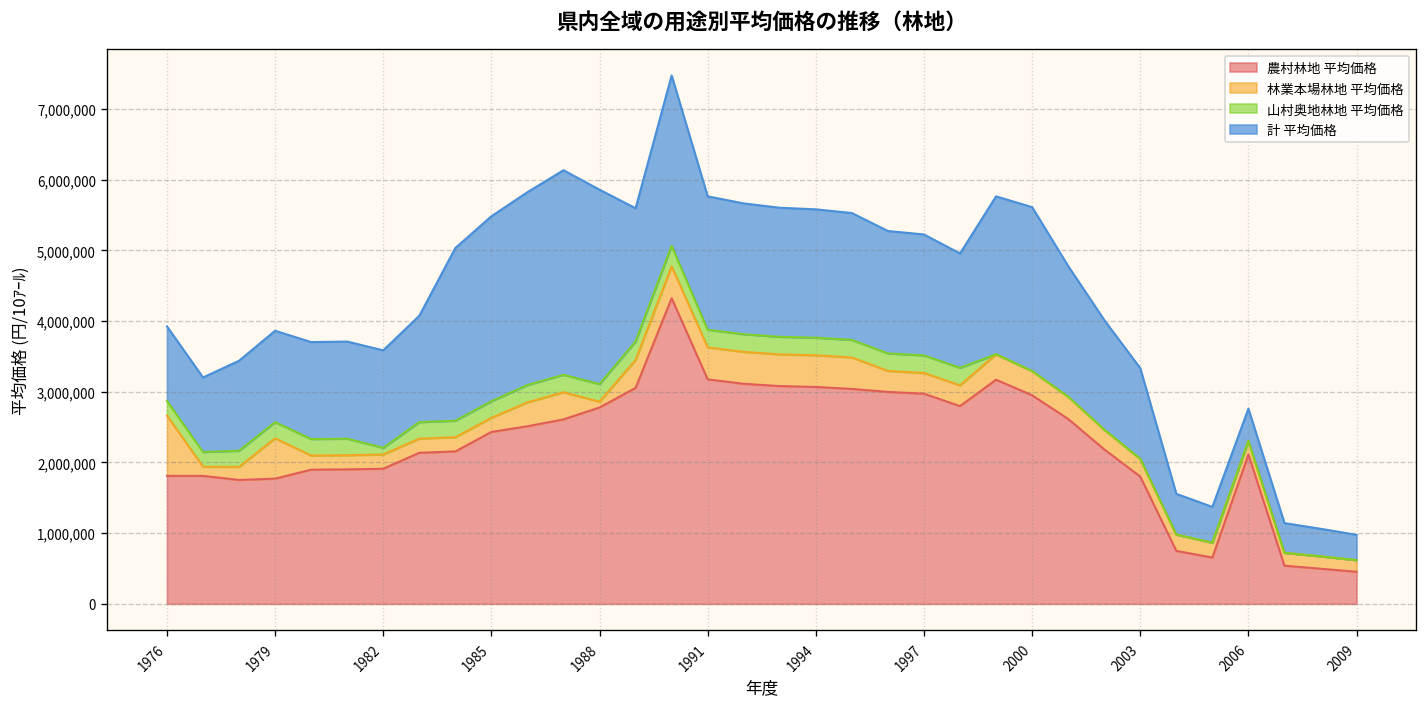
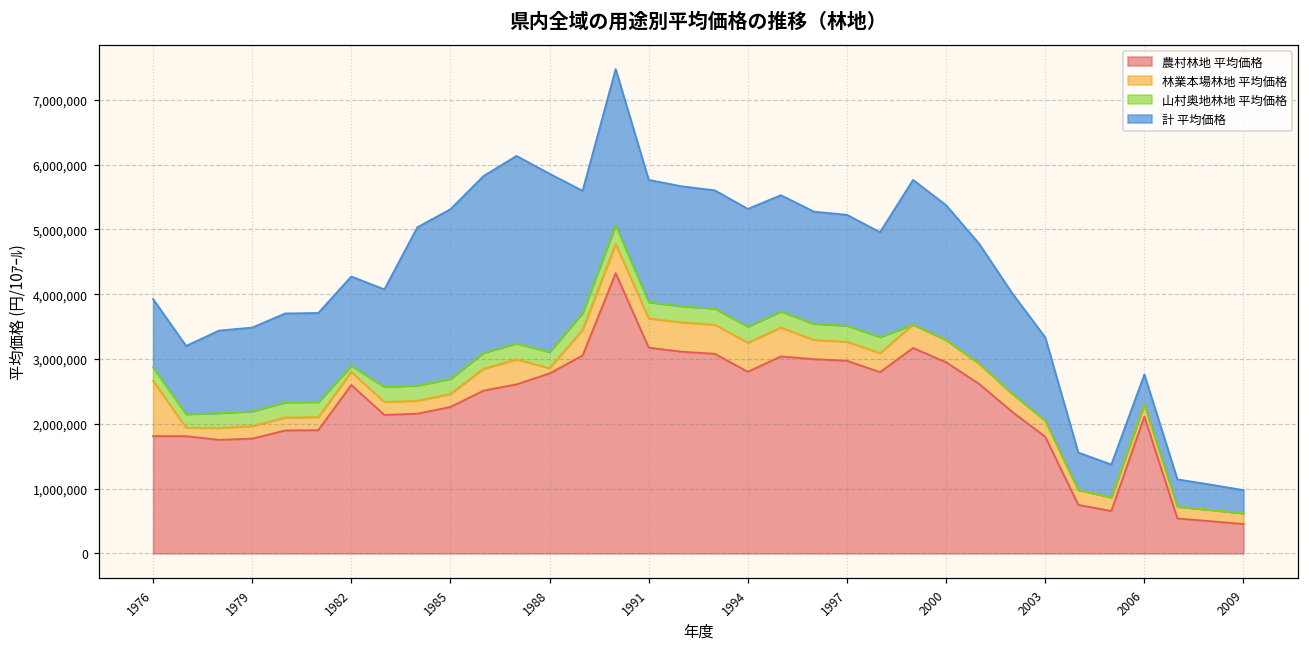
林業本場林地 平均価格, 1979: 600,000 -> 200,000
農村林地 平均価格, 1982: 1,900,000 -> 2,600,000
農村林地 平均価格, 1985: 2,400,000 -> 2,300,000
農村林地 平均価格, 1994: 3,100,000 -> 2,800,000
計 平均価格, 2000: 2,300,000 -> 2,100,000
